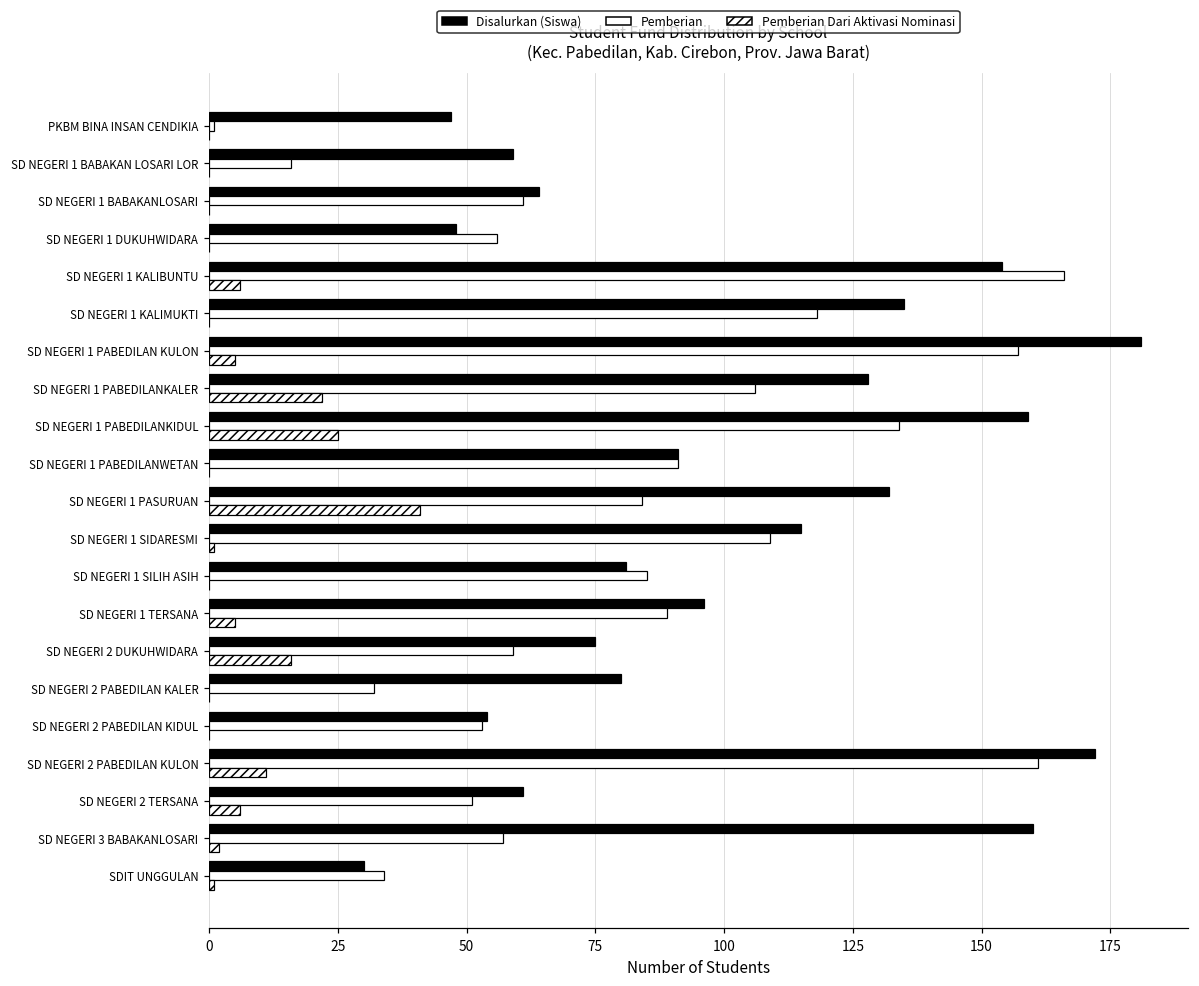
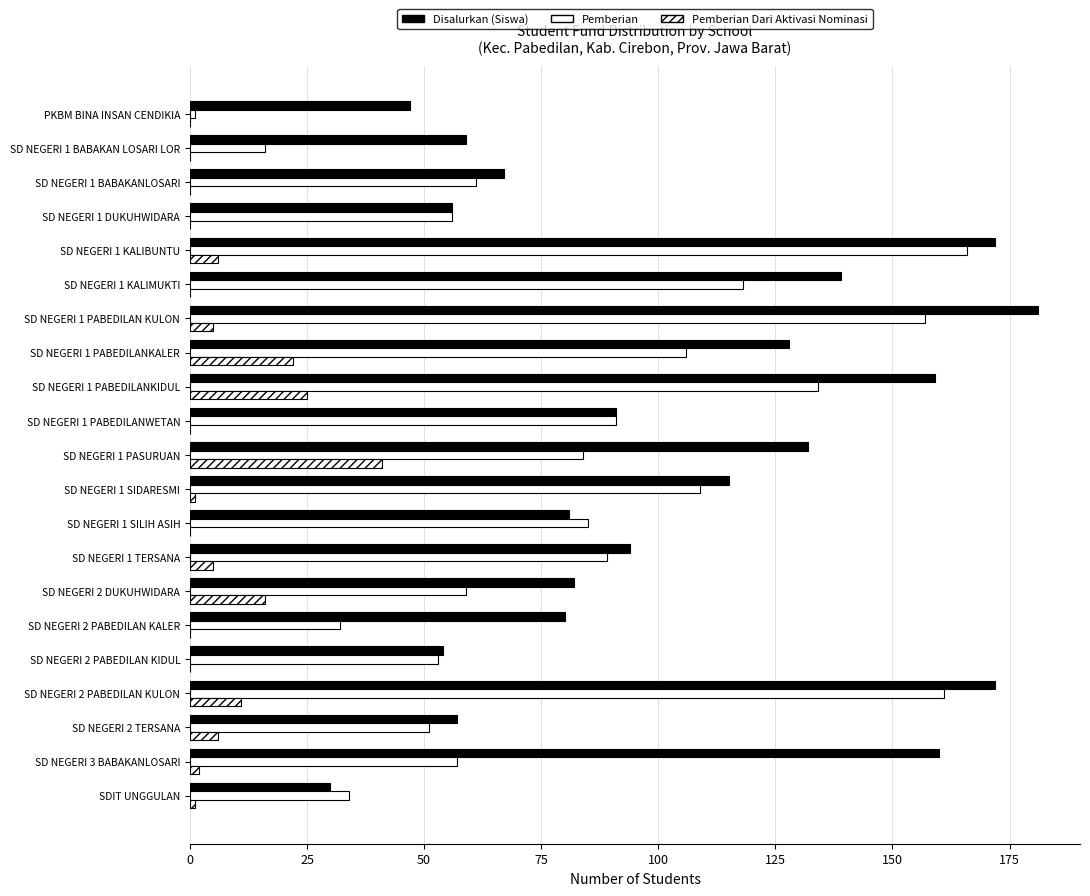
Disalurkan (Siswa), SD NEGERI 1 BABAKANLOSARI: 64 -> 67
Disalurkan (Siswa), SD NEGERI 1 DUKUHWIDARA: 48 -> 56
Disalurkan (Siswa), SD NEGERI 1 KALIBUNTU: 154 -> 172
Disalurkan (Siswa), SD NEGERI 1 KALIMUKTI: 135 -> 139
Disalurkan (Siswa), SD NEGERI 1 TERSANA: 96 -> 94
Disalurkan (Siswa), SD NEGERI 2 DUKUHWIDARA: 75 -> 82
Disalurkan (Siswa), SD NEGERI 2 TERSANA: 61 -> 57
